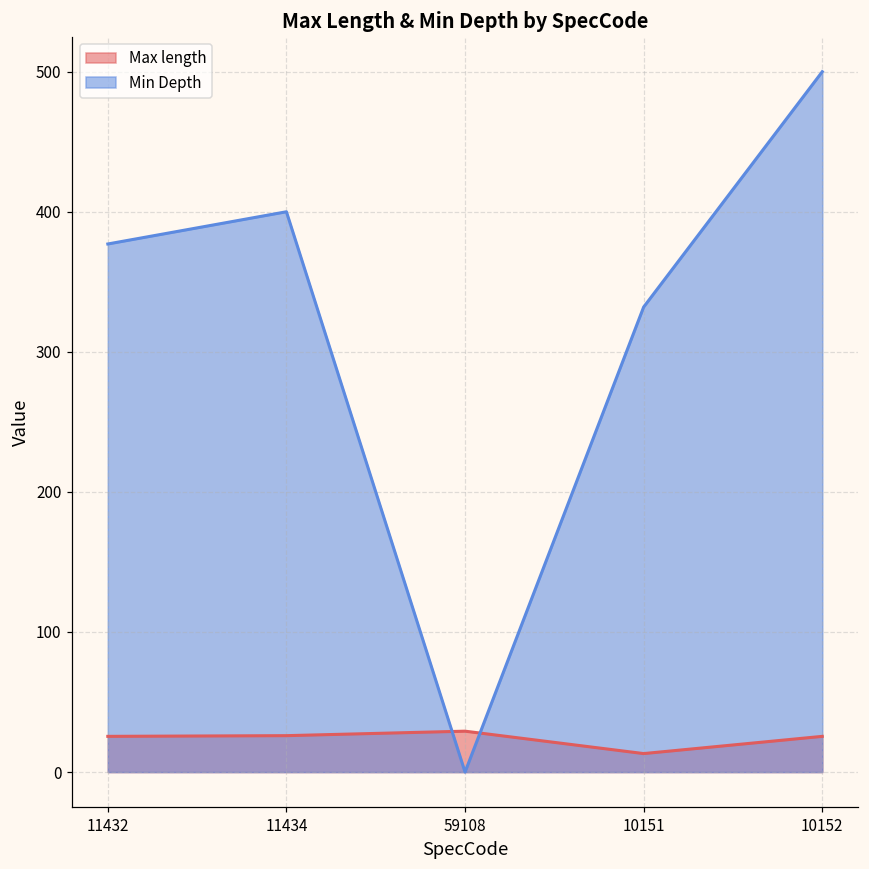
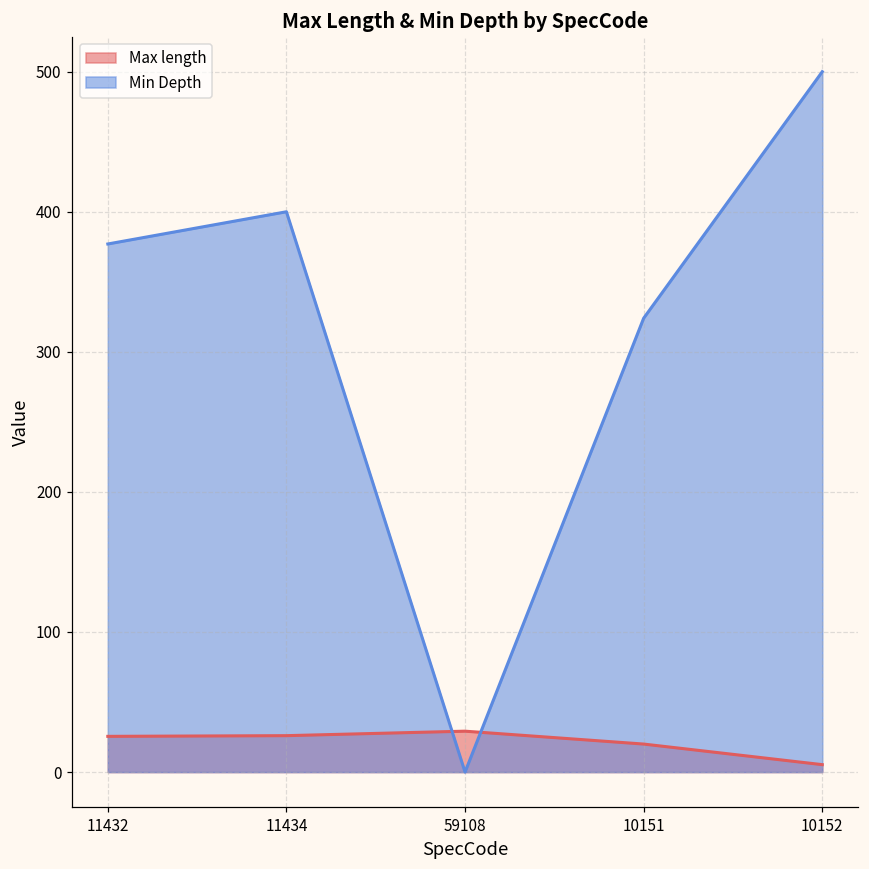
Max length, 10151: 13 -> 20
Min Depth, 10151: 332 -> 324
Max length, 10152: 26 -> 5
